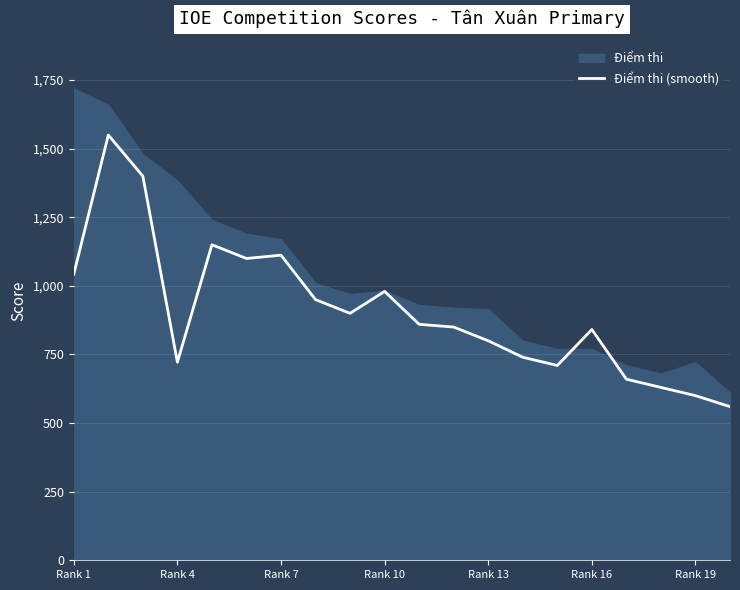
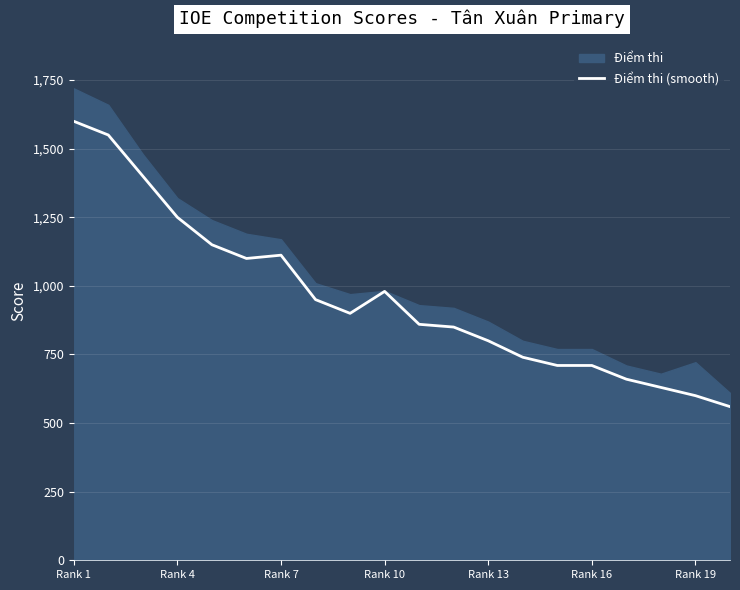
Điểm thi (smooth), Rank 1: 1,040 -> 1,600
Điểm thi (smooth), Rank 4: 720 -> 1,250
Điểm thi, Rank 4: 1,380 -> 1,320
Điểm thi, Rank 13: 920 -> 870
Điểm thi (smooth), Rank 16: 840 -> 710
